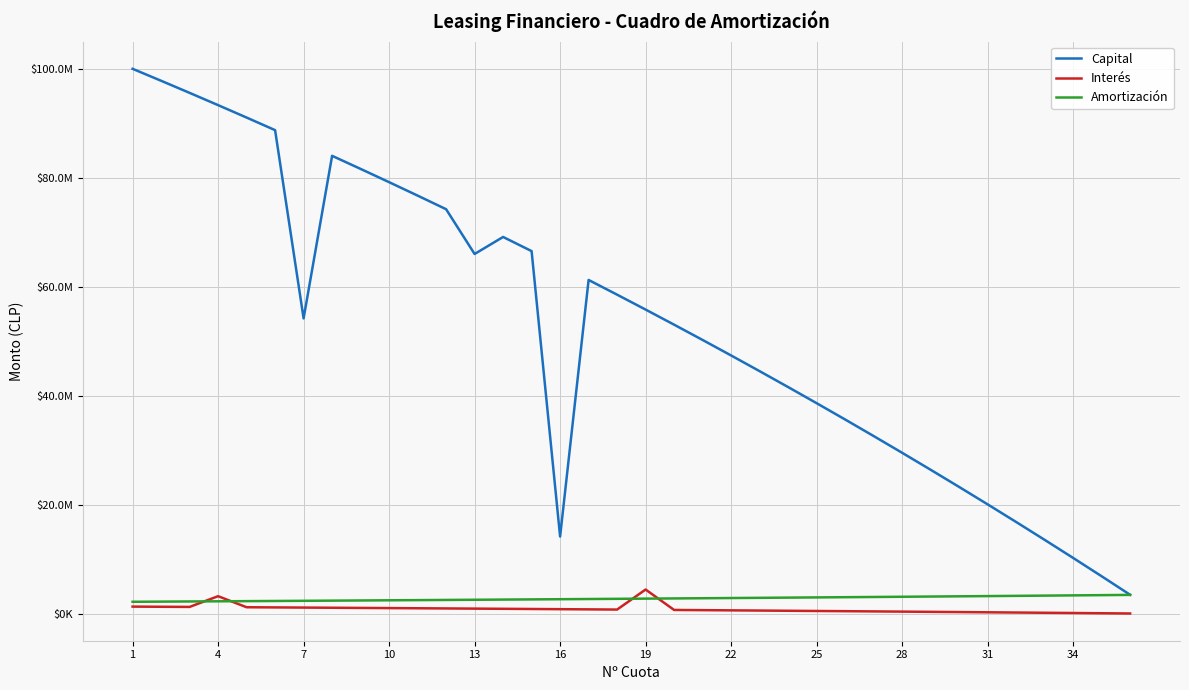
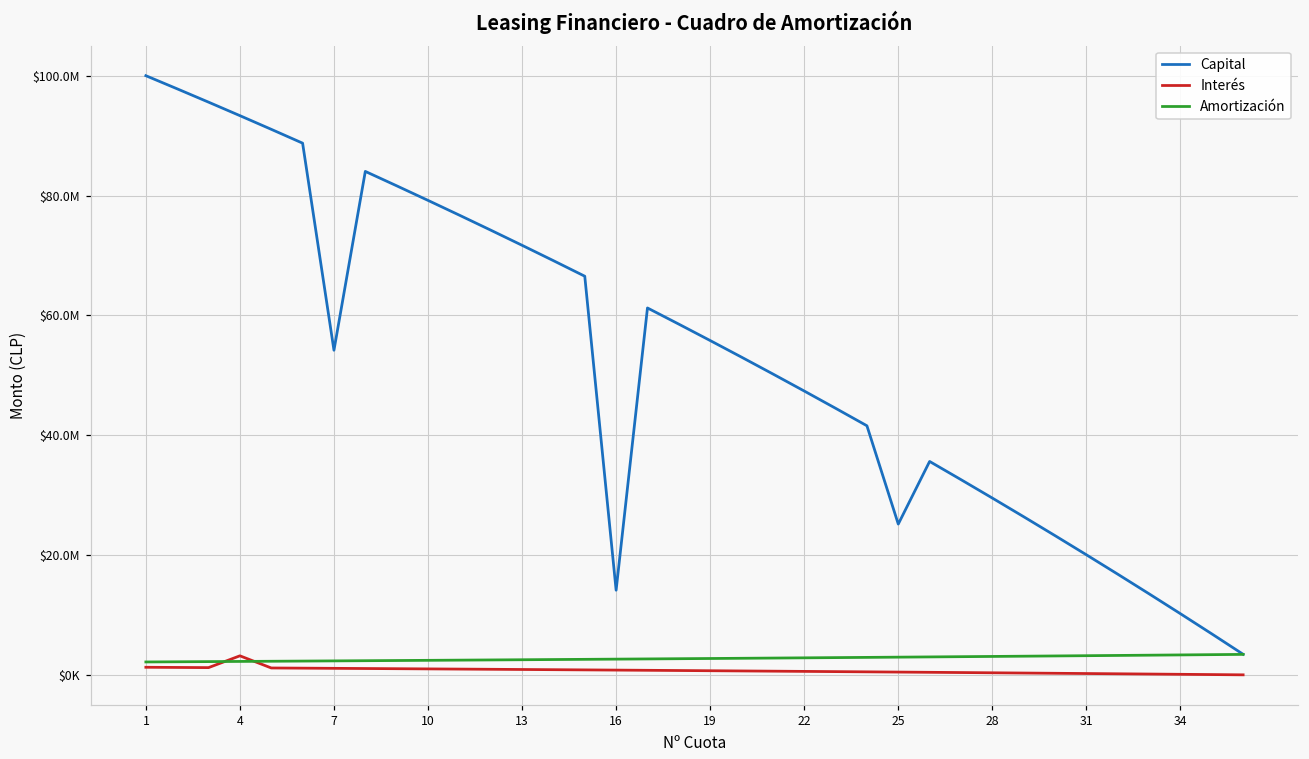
Capital, 13: $66000000 -> $72000000
Interés, 19: $4000000 -> $1000000
Capital, 25: $39000000 -> $25000000
